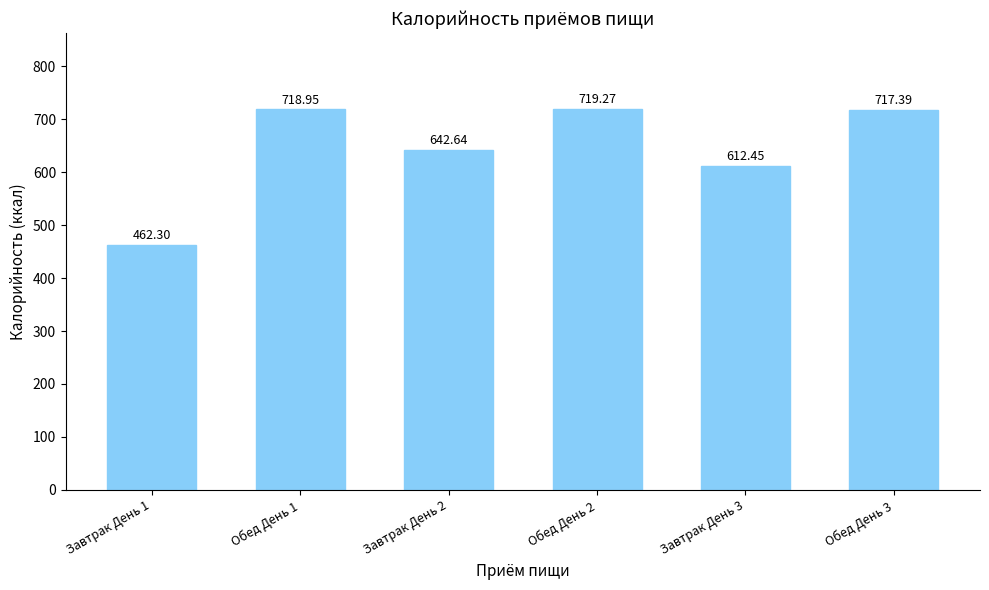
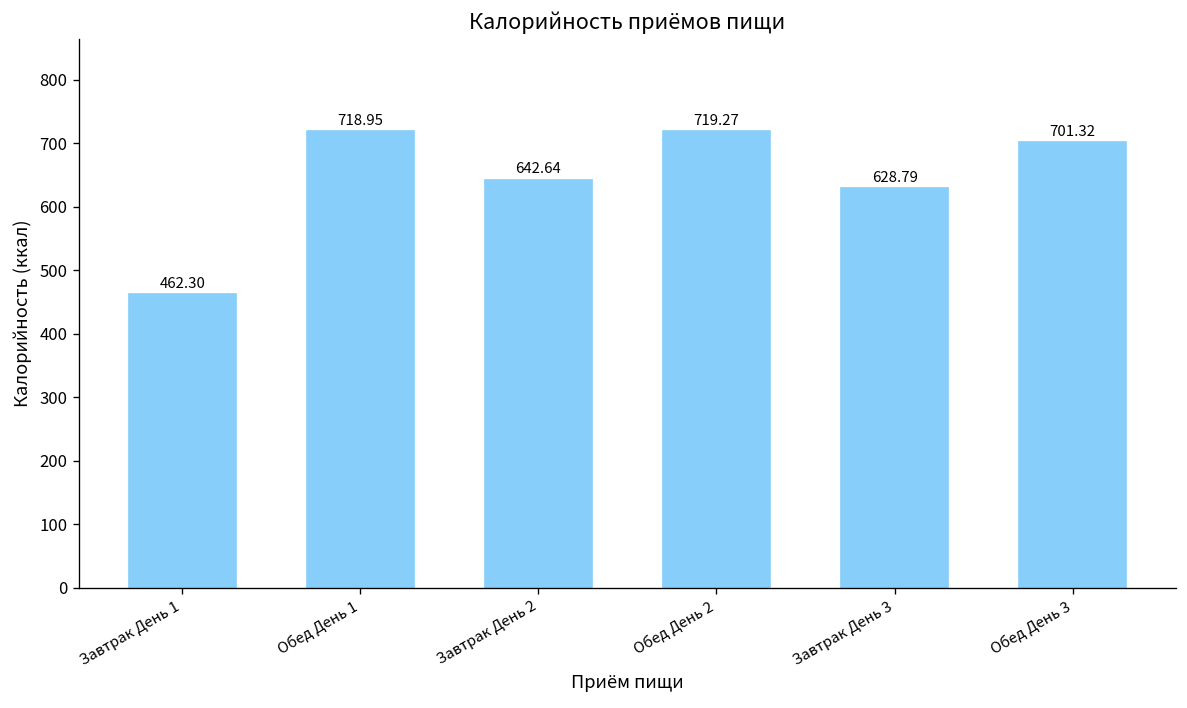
Завтрак День 3: 612.45 -> 628.79
Обед День 3: 717.39 -> 701.32
